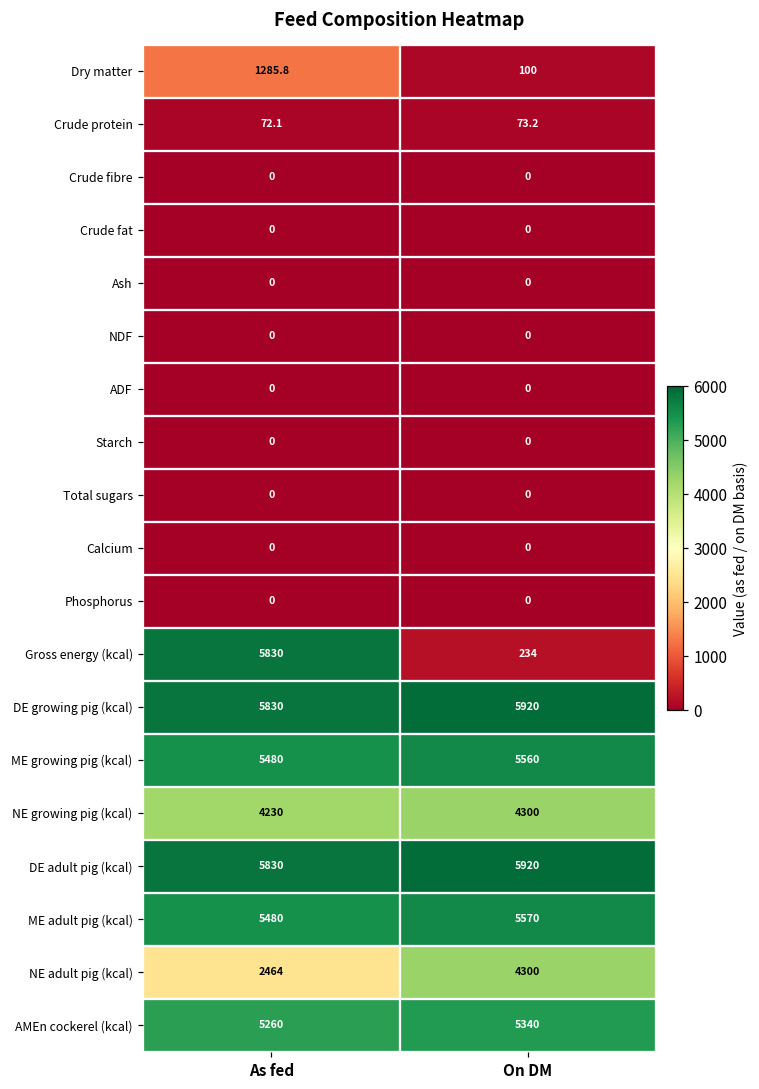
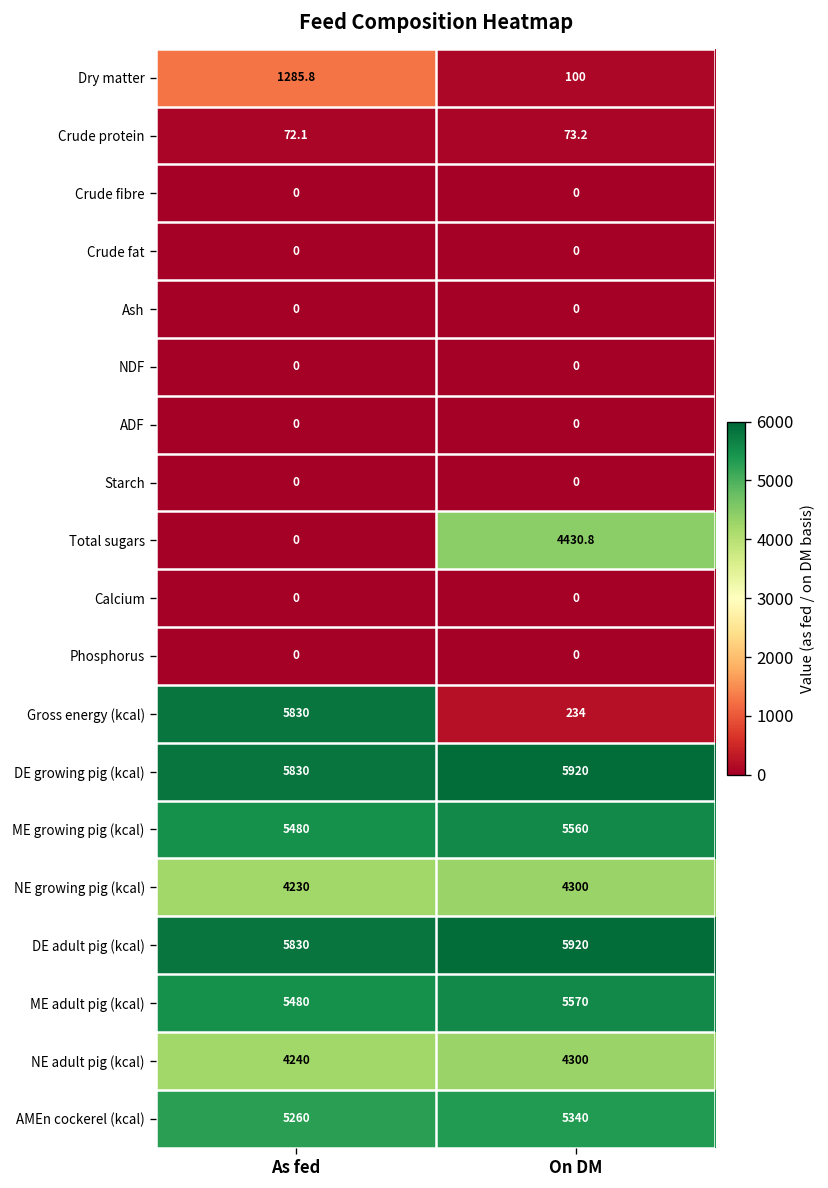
Total sugars, On DM: 0 -> 4430.8
NE adult pig (kcal), As fed: 2464 -> 4240
